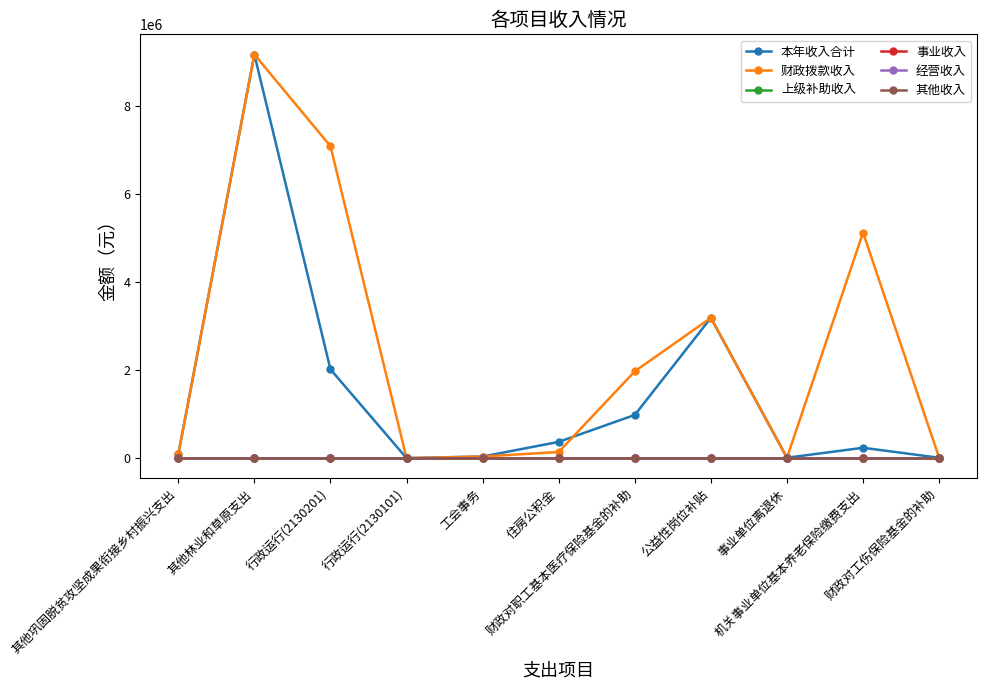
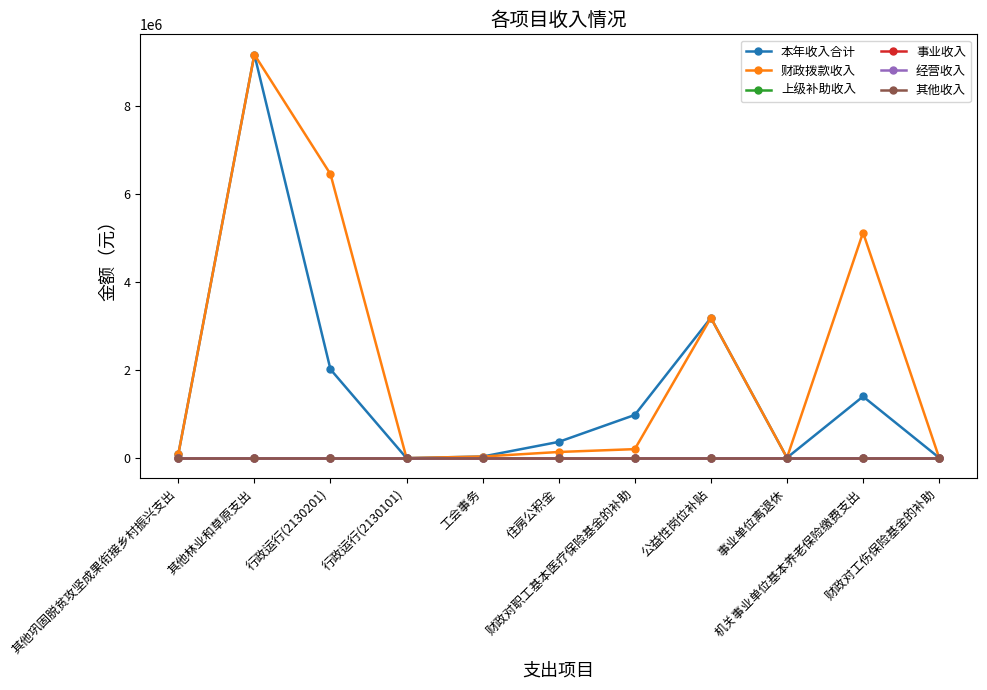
财政拨款收入, 行政运行(2130201): 7100000 -> 6400000
财政拨款收入, 财政对职工基本医疗保险基金的补助: 2000000 -> 200000
本年收入合计, 机关事业单位基本养老保险缴费支出: 200000 -> 1400000
